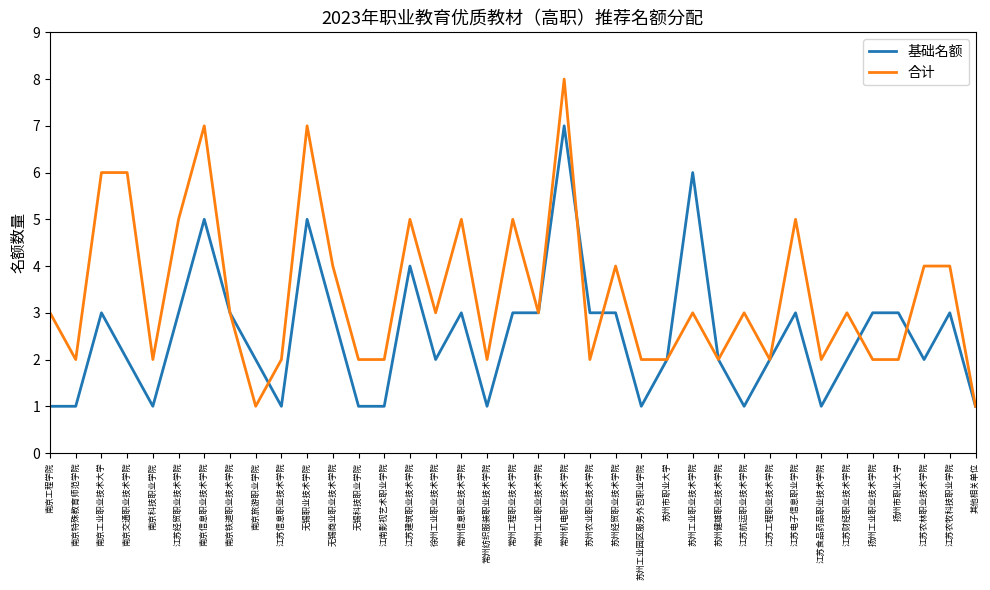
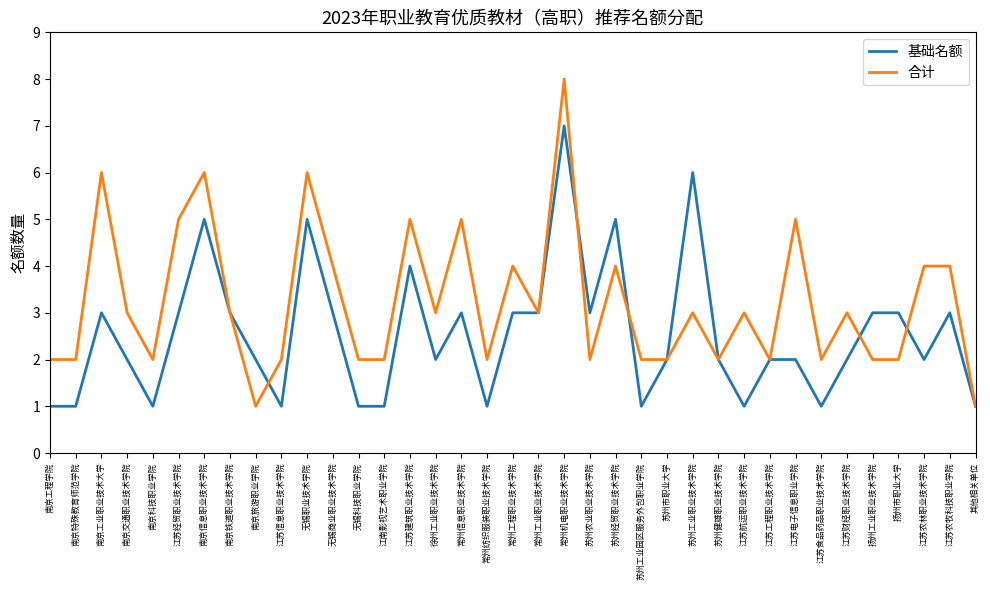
合计, 南京工程学院: 3 -> 2
合计, 南京交通职业技术学院: 6 -> 3
合计, 南京信息职业技术学院: 7 -> 6
合计, 无锡职业技术学院: 7 -> 6
合计, 常州工程职业技术学院: 5 -> 4
基础名额, 苏州经贸职业技术学院: 3 -> 5
基础名额, 江苏电子信息职业学院: 3 -> 2
